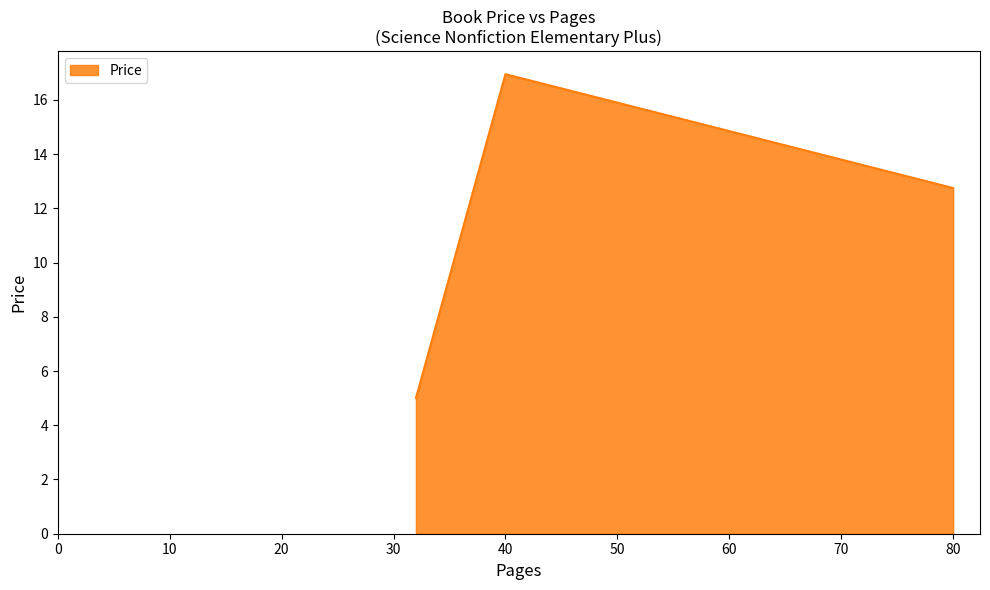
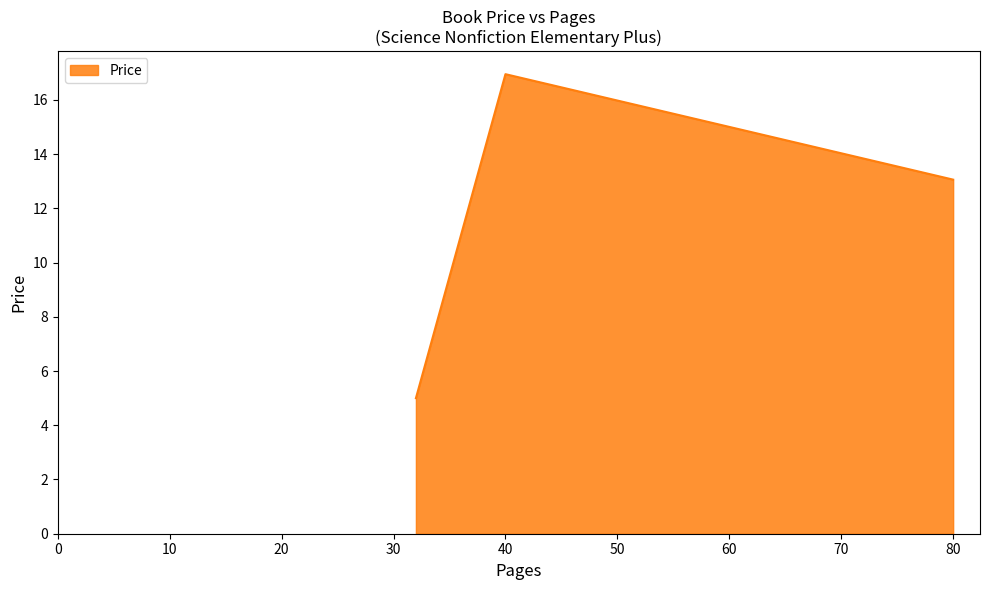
80: 12.8 -> 13.1
